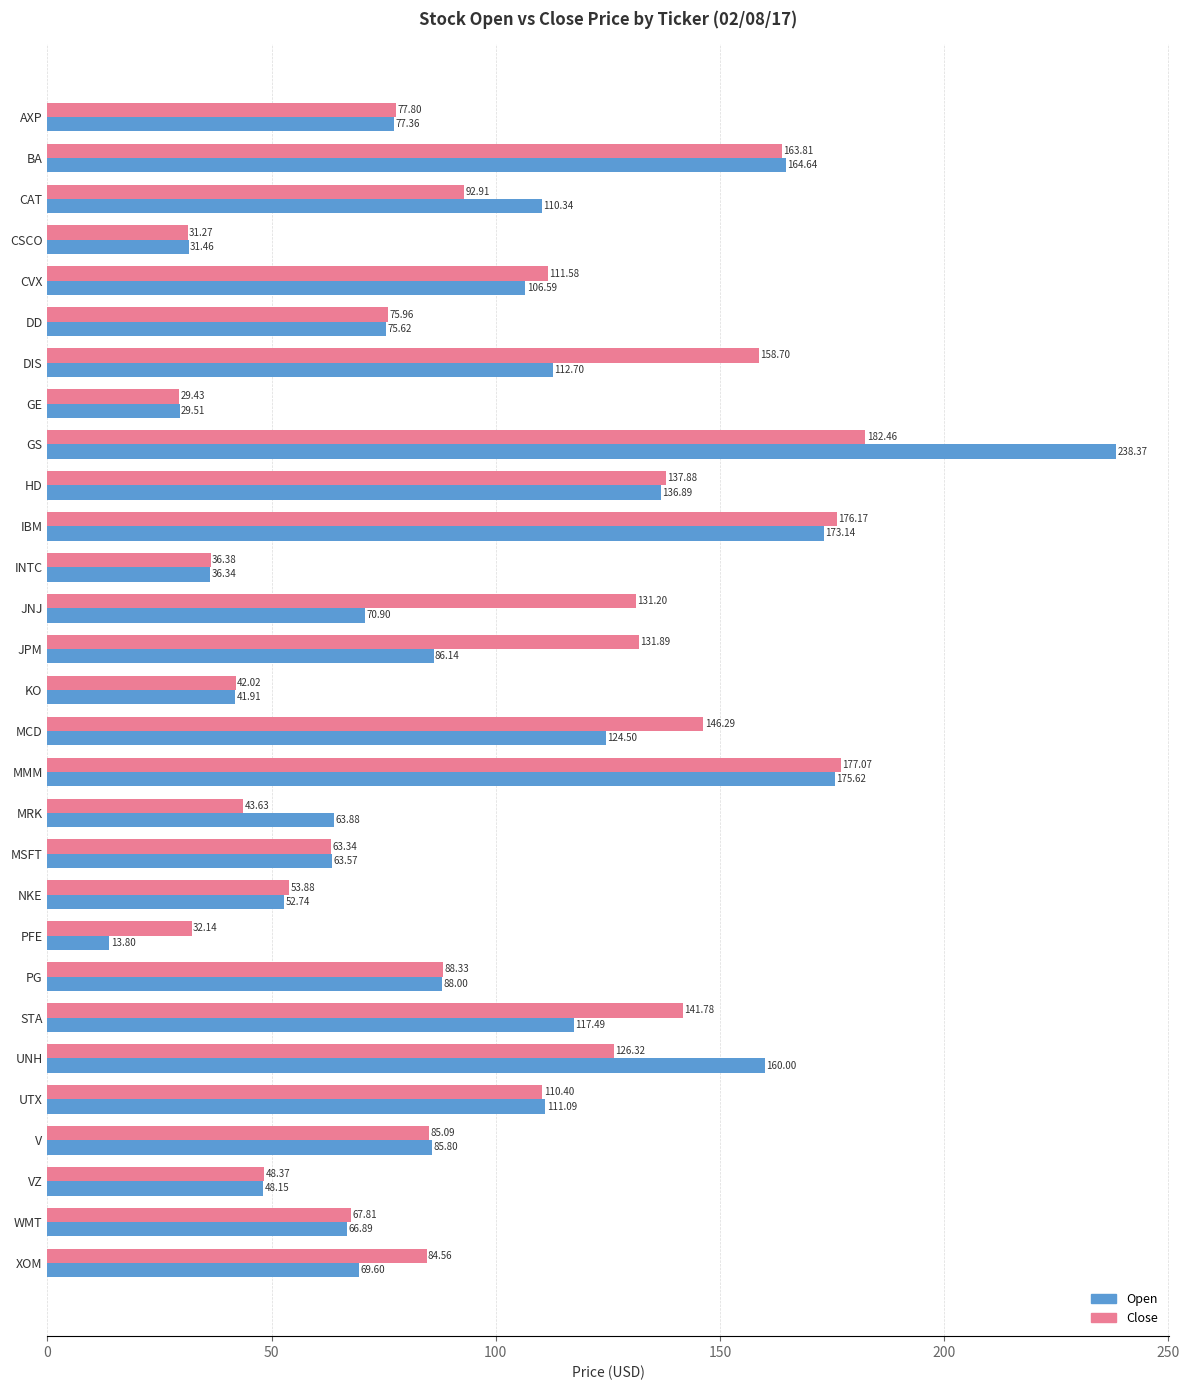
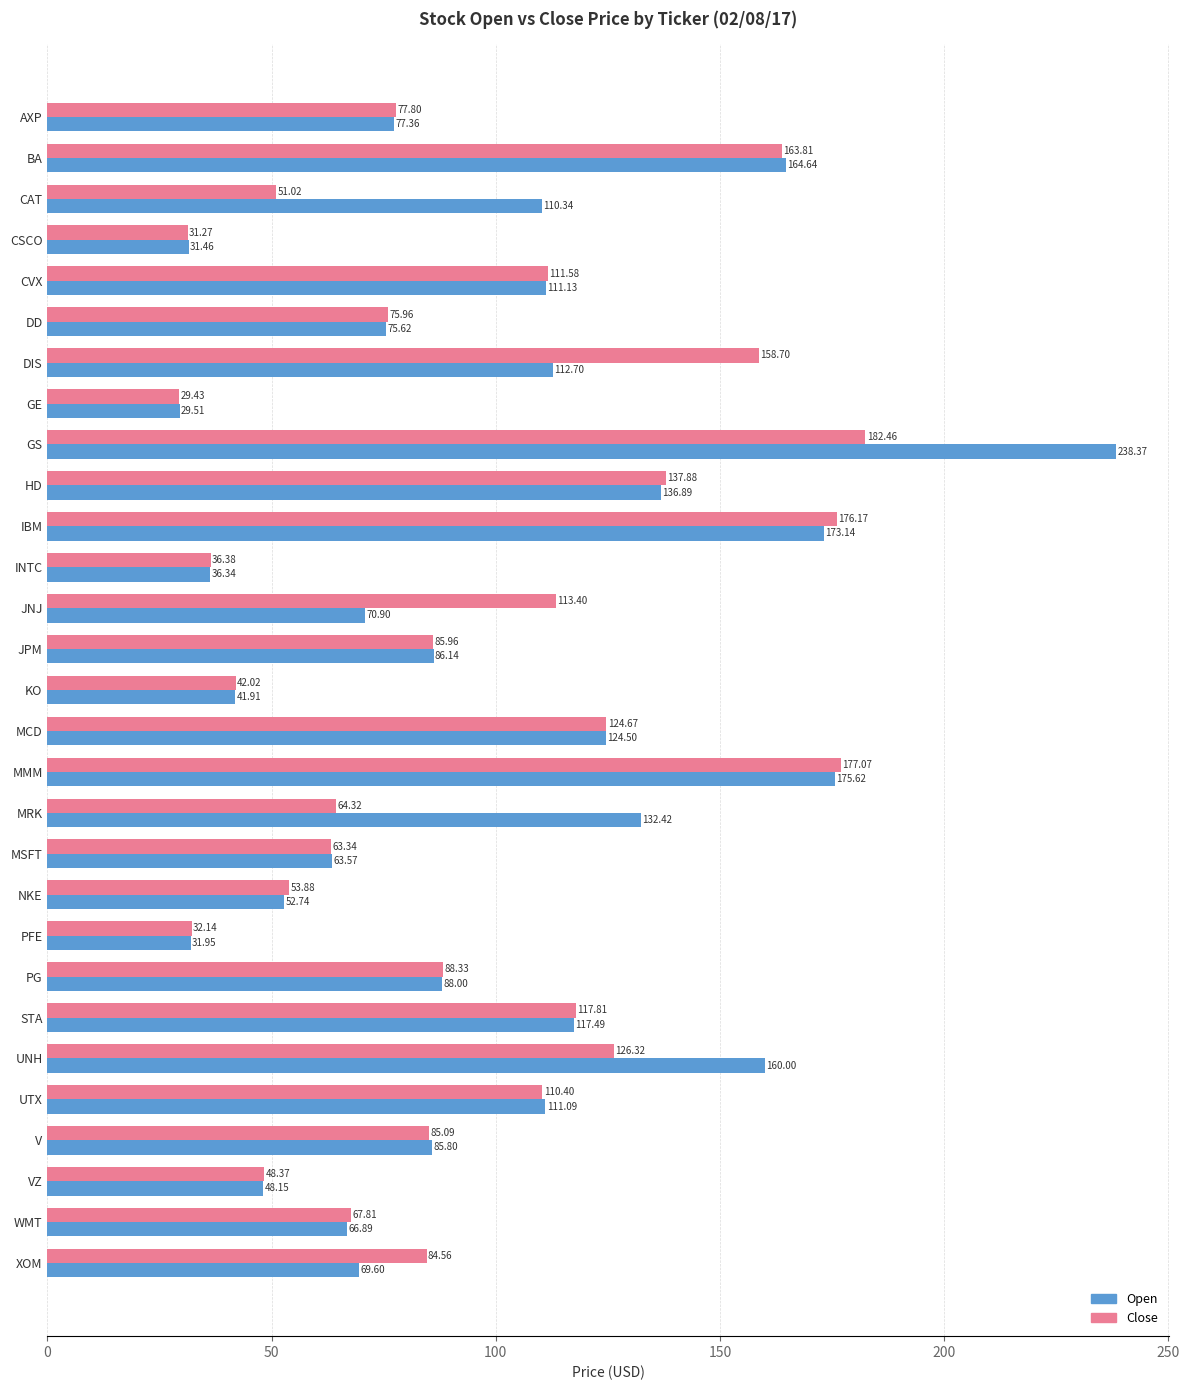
Close, CAT: 92.91 -> 51.02
Open, CVX: 106.59 -> 111.13
Close, JNJ: 131.20 -> 113.40
Close, JPM: 131.89 -> 85.96
Close, MCD: 146.29 -> 124.67
Close, MRK: 43.63 -> 64.32
Open, MRK: 63.88 -> 132.42
Open, PFE: 13.80 -> 31.95
Close, STA: 141.78 -> 117.81
